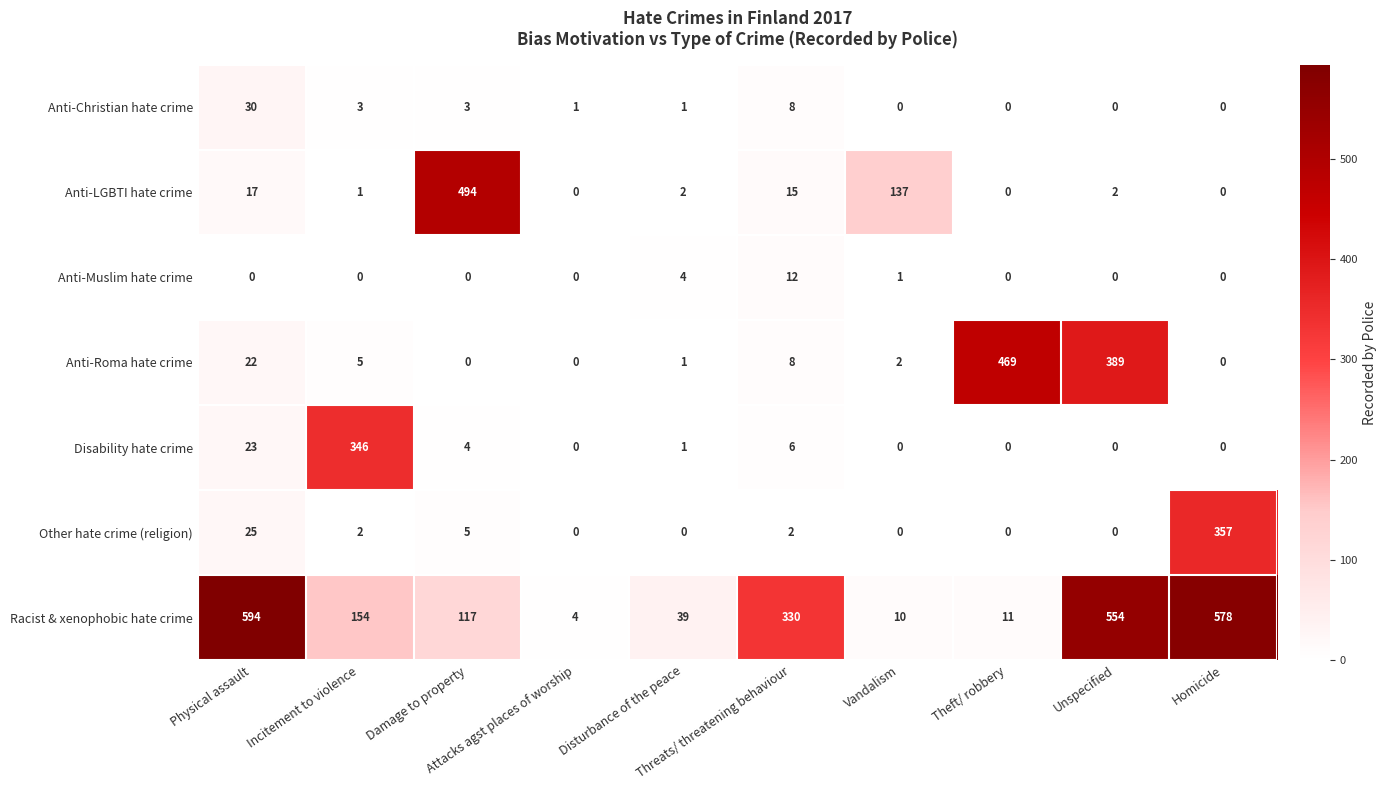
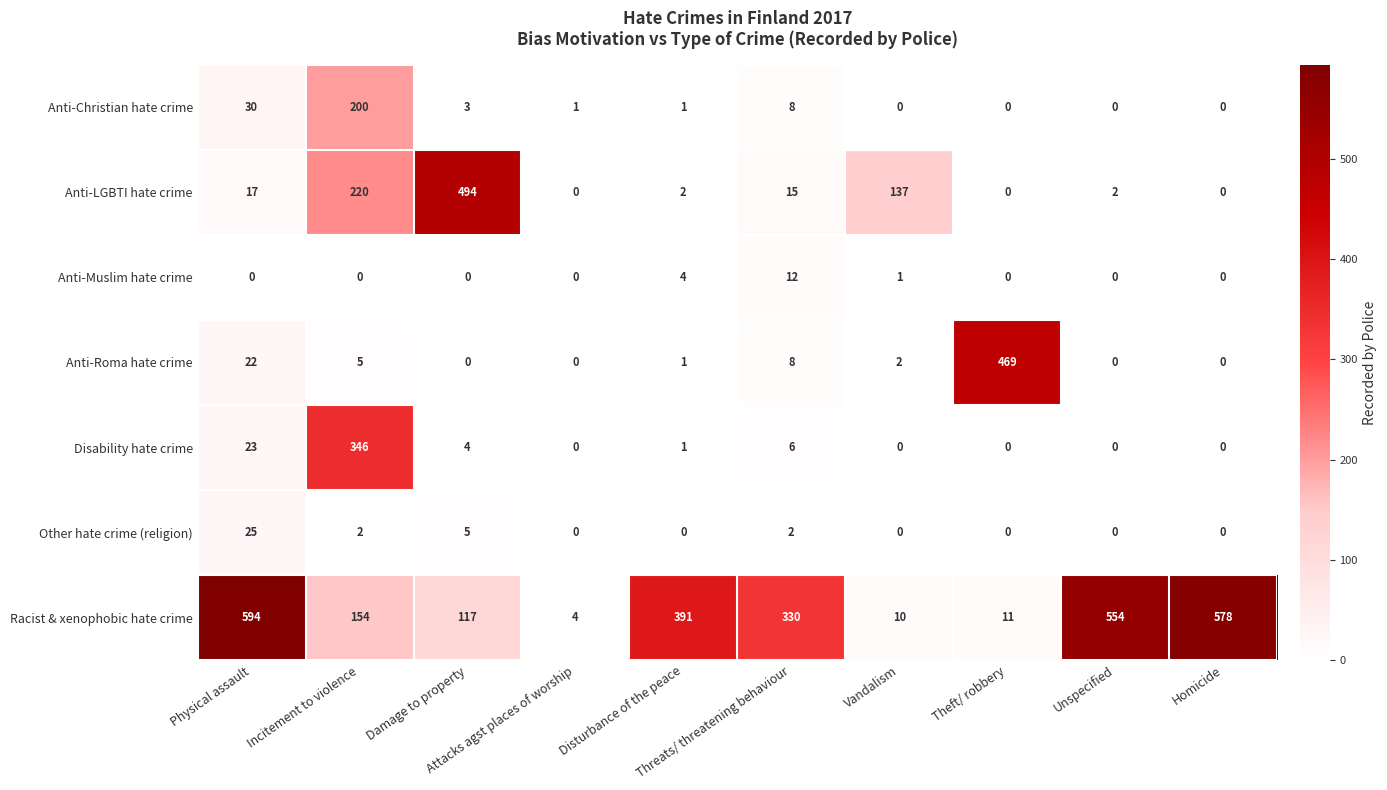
Anti-Christian hate crime, Incitement to violence: 3 -> 200
Anti-LGBTI hate crime, Incitement to violence: 1 -> 220
Anti-Roma hate crime, Unspecified: 389 -> 0
Other hate crime (religion), Homicide: 357 -> 0
Racist & xenophobic hate crime, Disturbance of the peace: 39 -> 391
